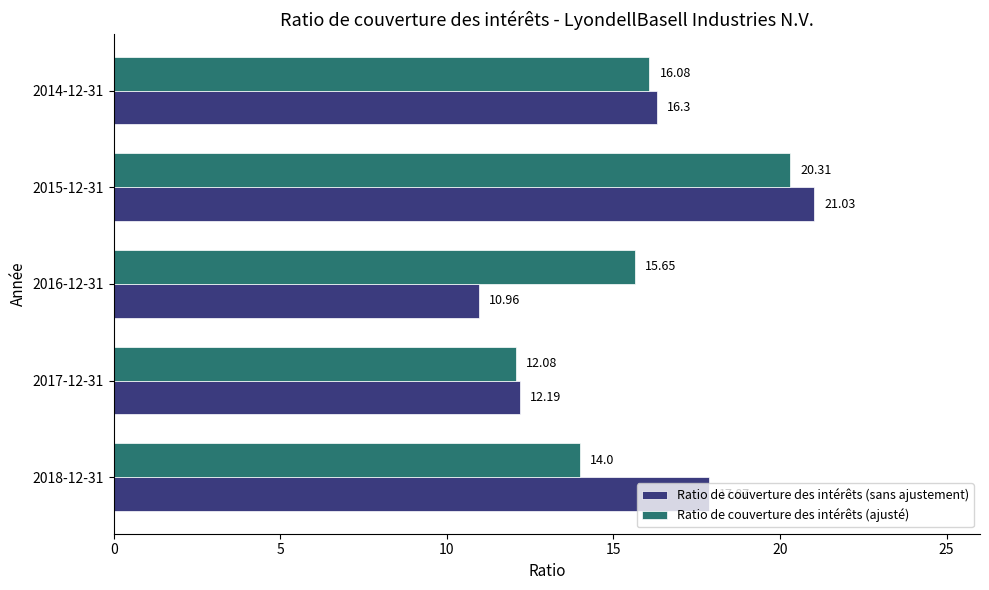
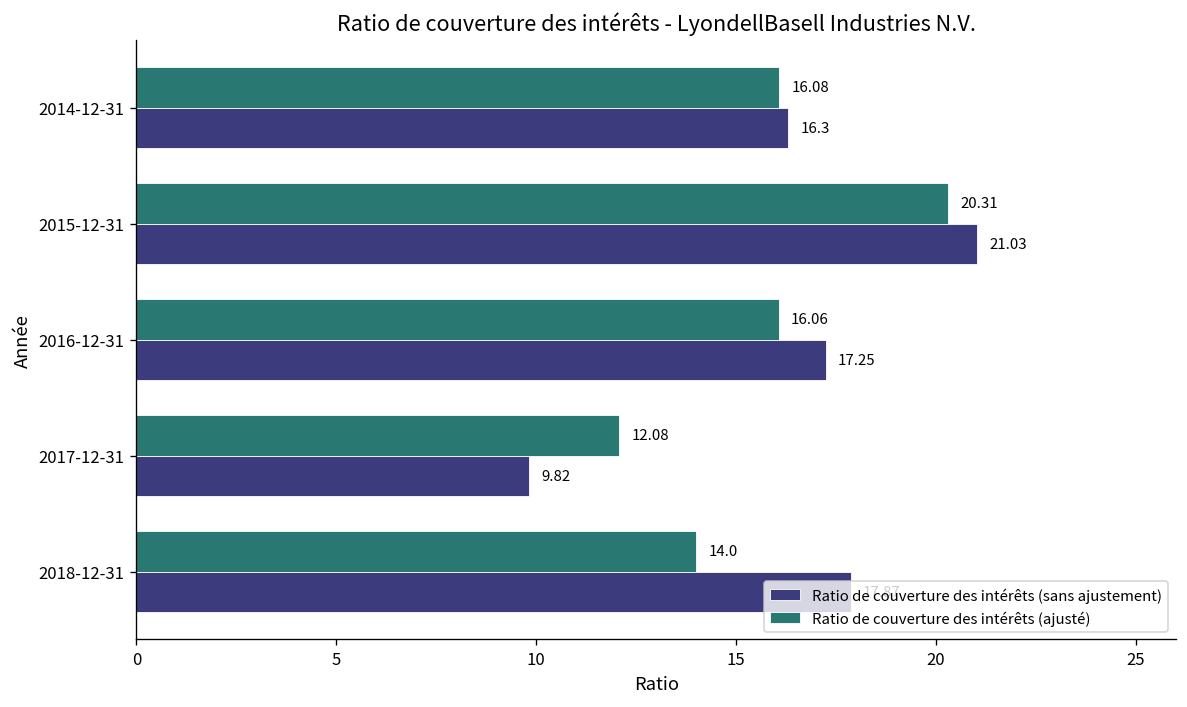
Ratio de couverture des intérêts (ajusté), 2016-12-31: 15.65 -> 16.06
Ratio de couverture des intérêts (sans ajustement), 2016-12-31: 10.96 -> 17.25
Ratio de couverture des intérêts (sans ajustement), 2017-12-31: 12.19 -> 9.82
